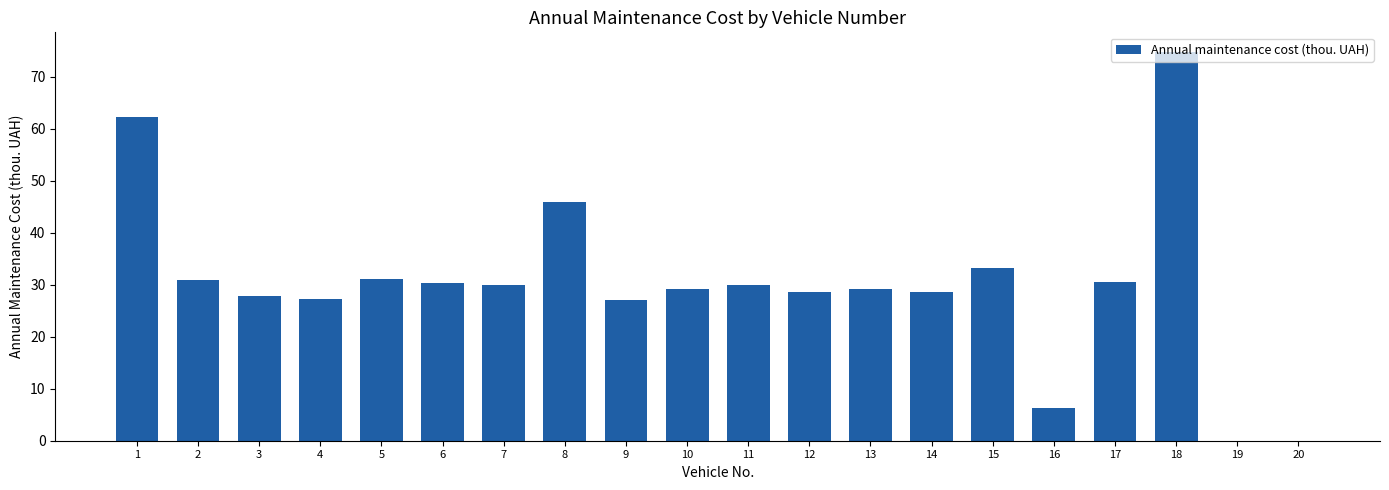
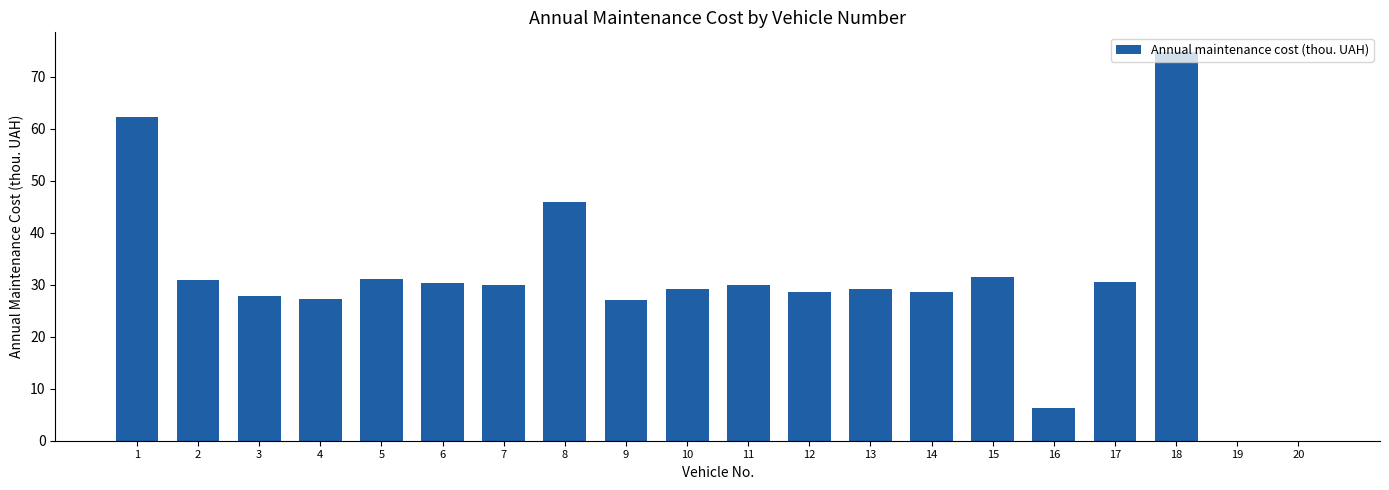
15: 33 -> 32
